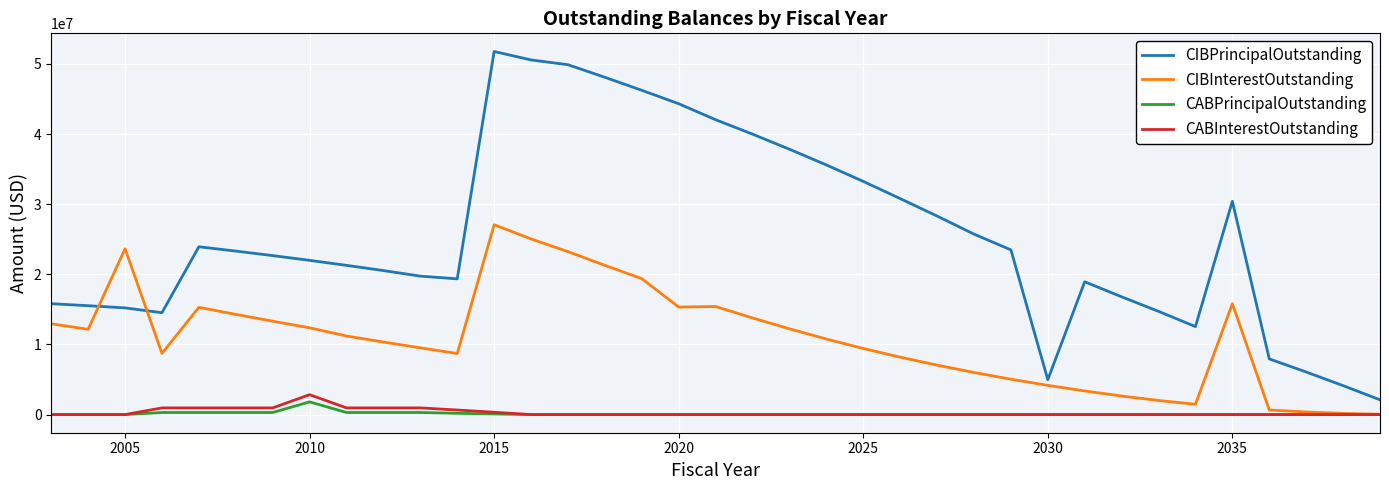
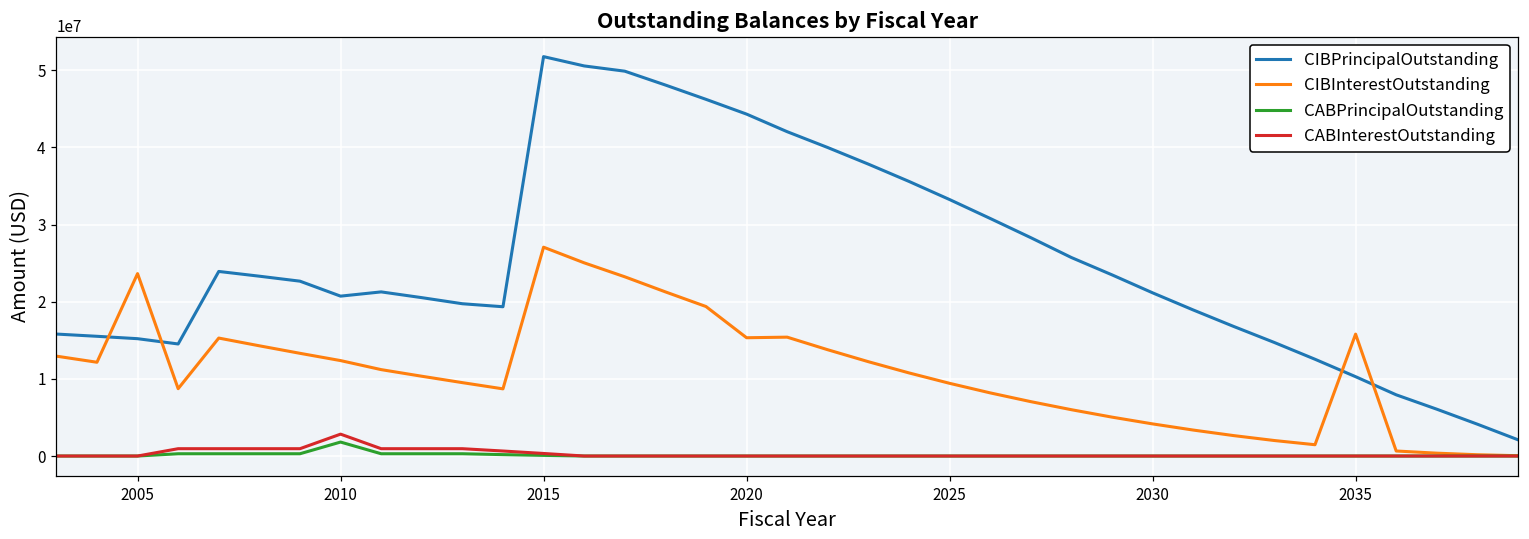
CIBPrincipalOutstanding, 2010: 22000000 -> 21000000
CIBPrincipalOutstanding, 2030: 5000000 -> 21000000
CIBPrincipalOutstanding, 2035: 30000000 -> 10000000
